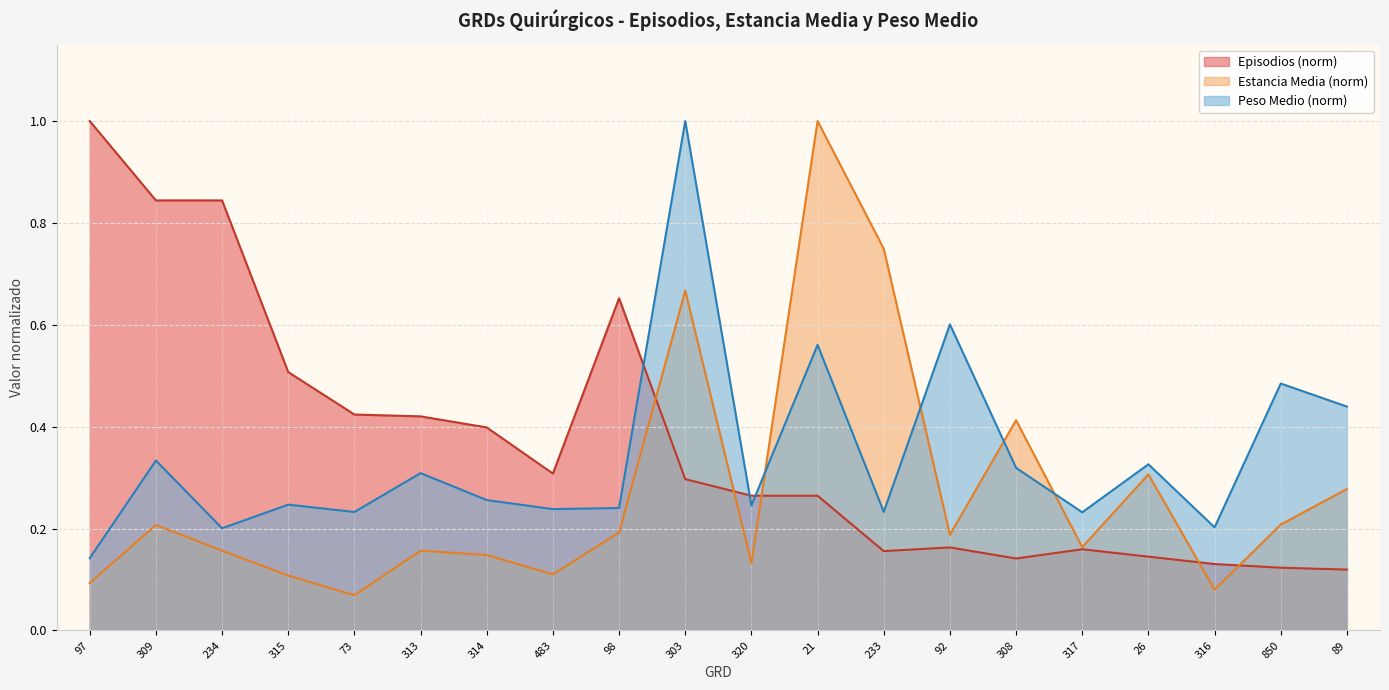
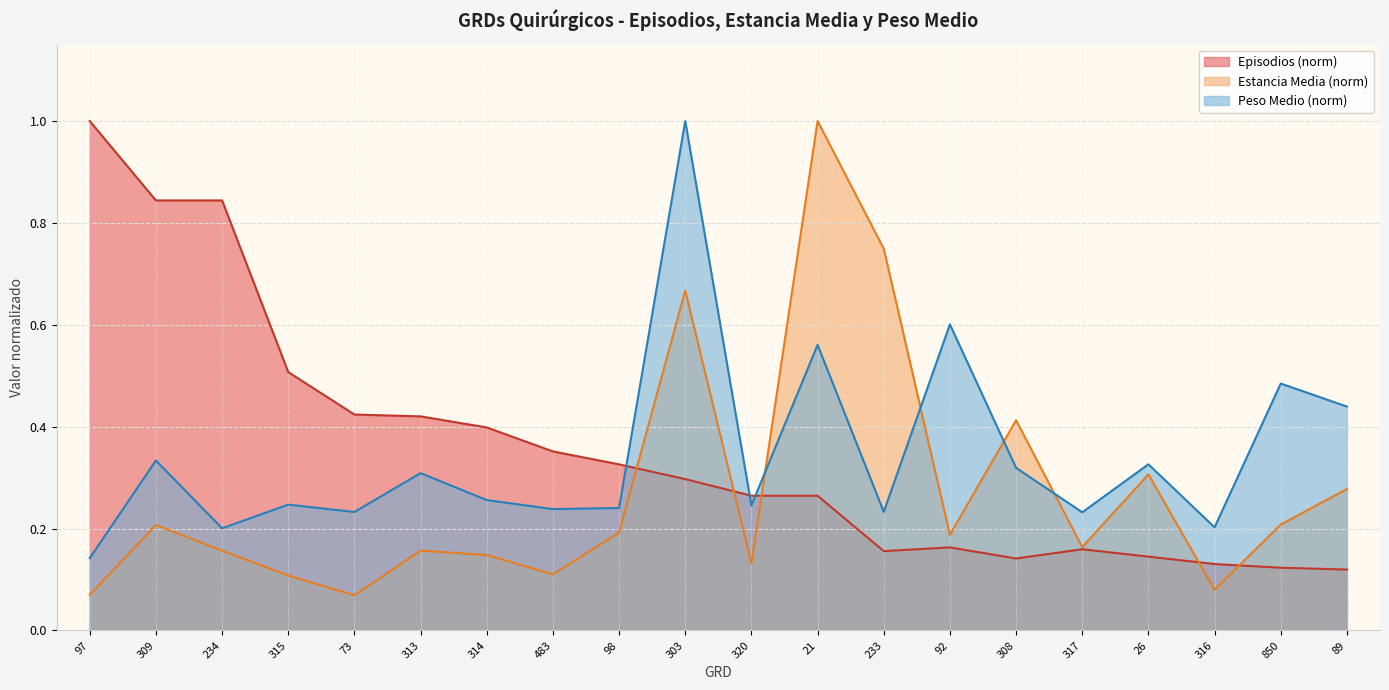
Estancia Media (norm), 97: 0.09 -> 0.07
Episodios (norm), 483: 0.31 -> 0.35
Episodios (norm), 98: 0.65 -> 0.33
